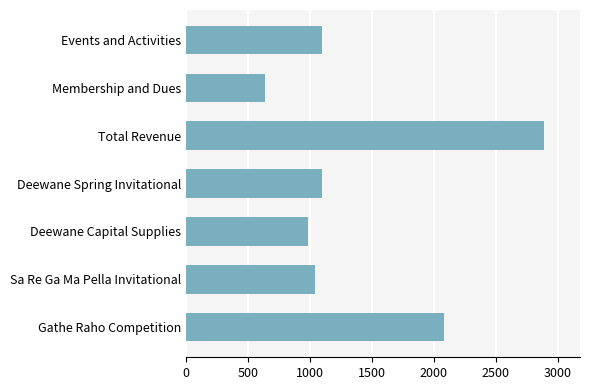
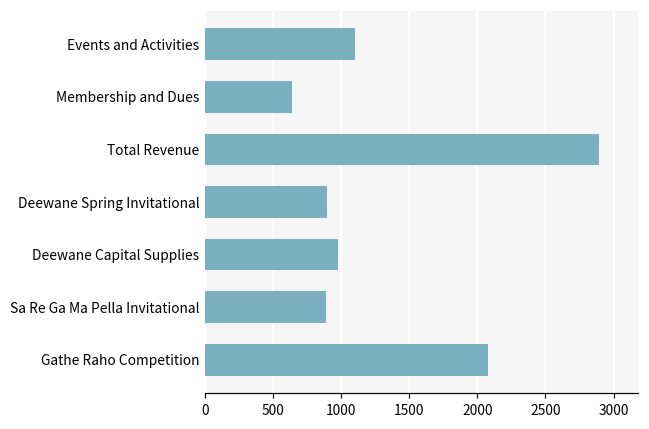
Deewane Spring Invitational: 1090 -> 900
Sa Re Ga Ma Pella Invitational: 1040 -> 890
